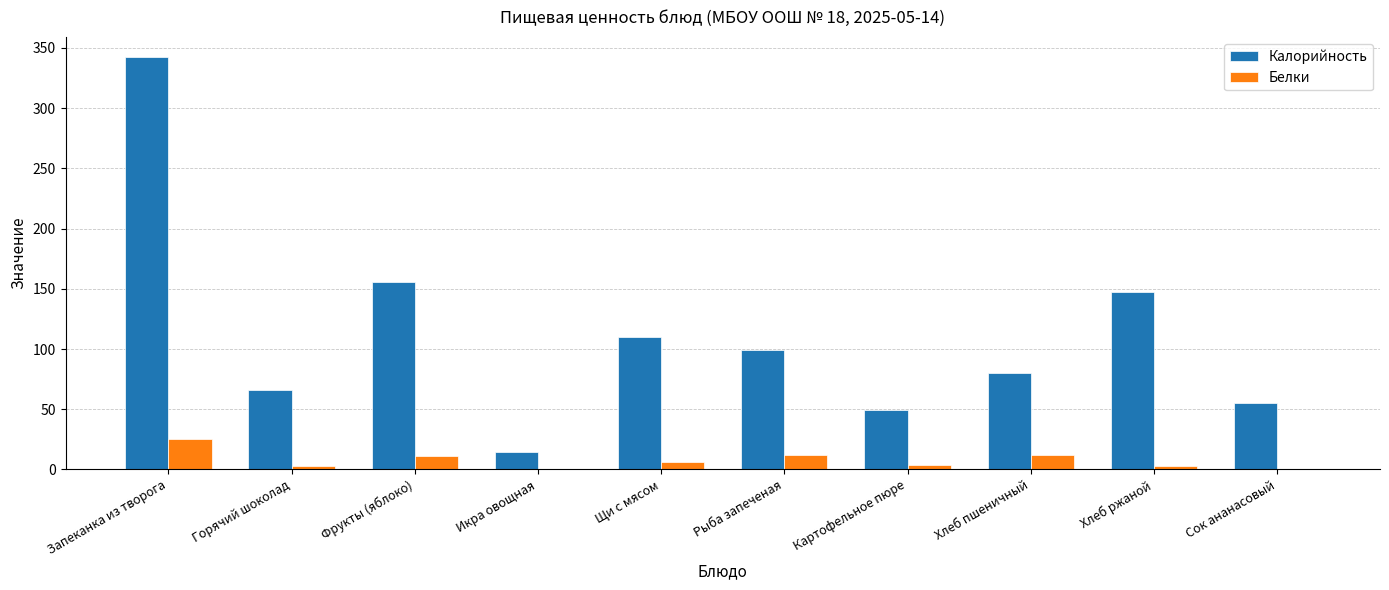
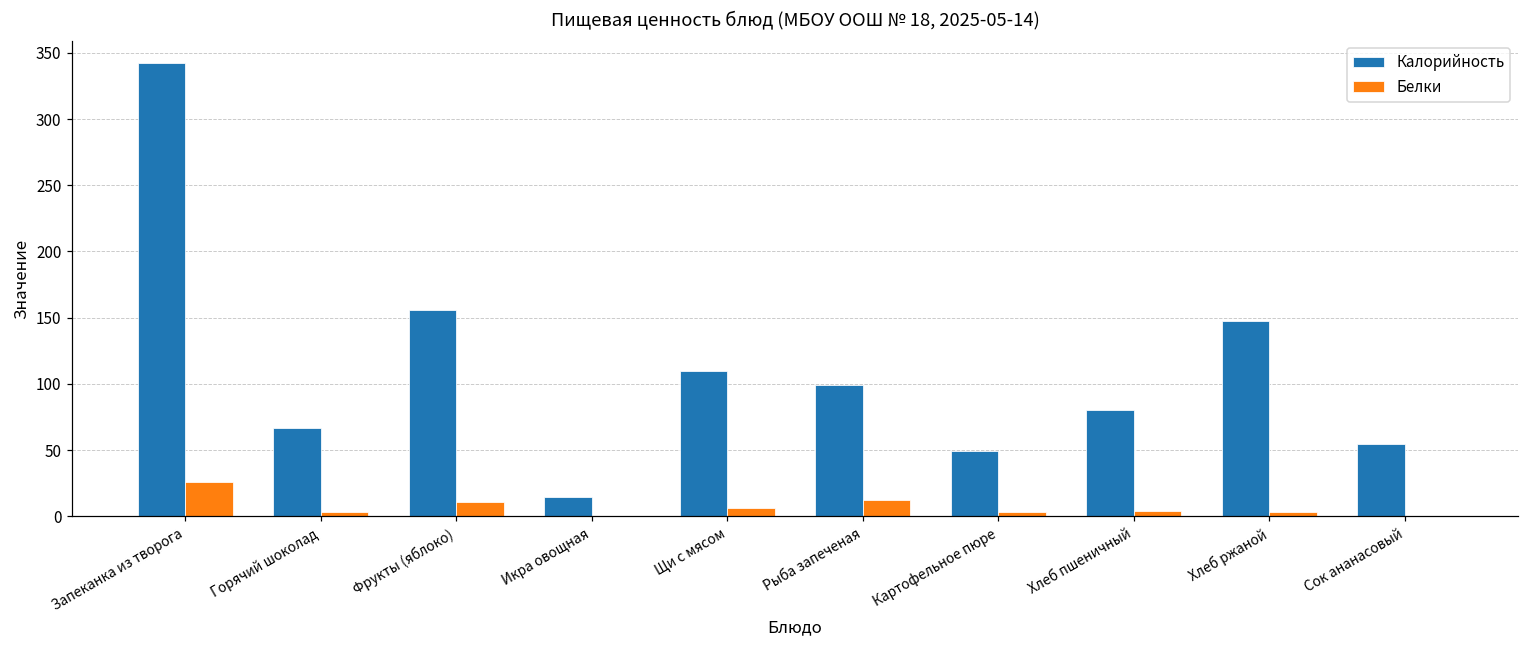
Белки, Хлеб пшеничный: 12 -> 4
